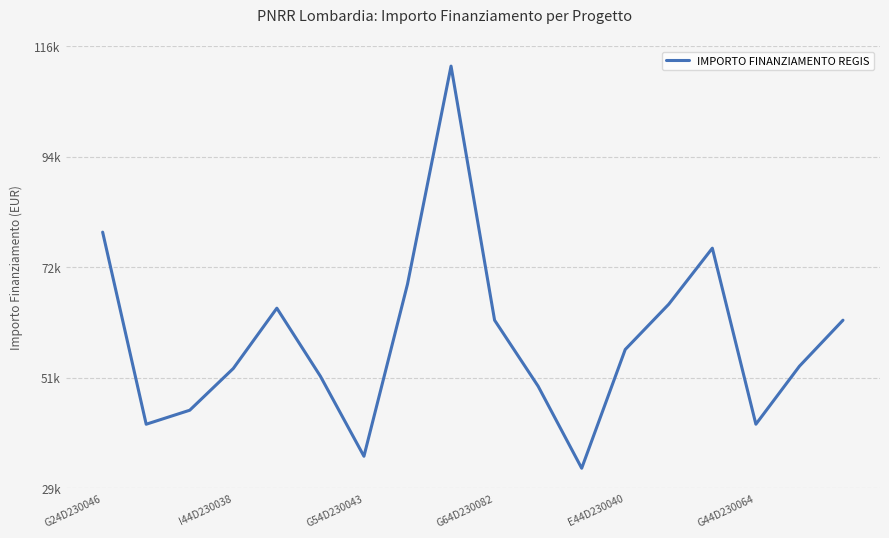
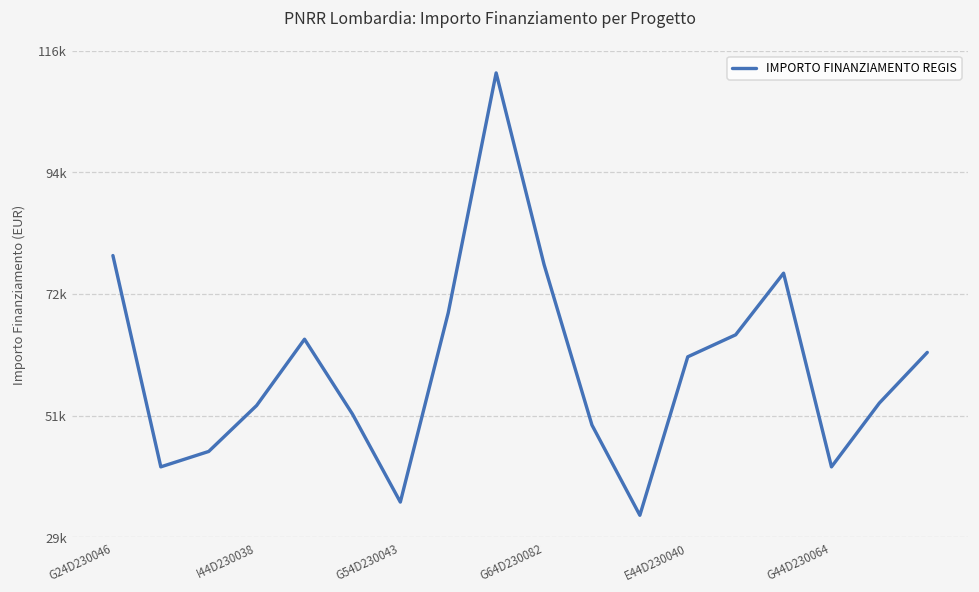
G64D230082: 62000 -> 78000
E44D230040: 56000 -> 61000
